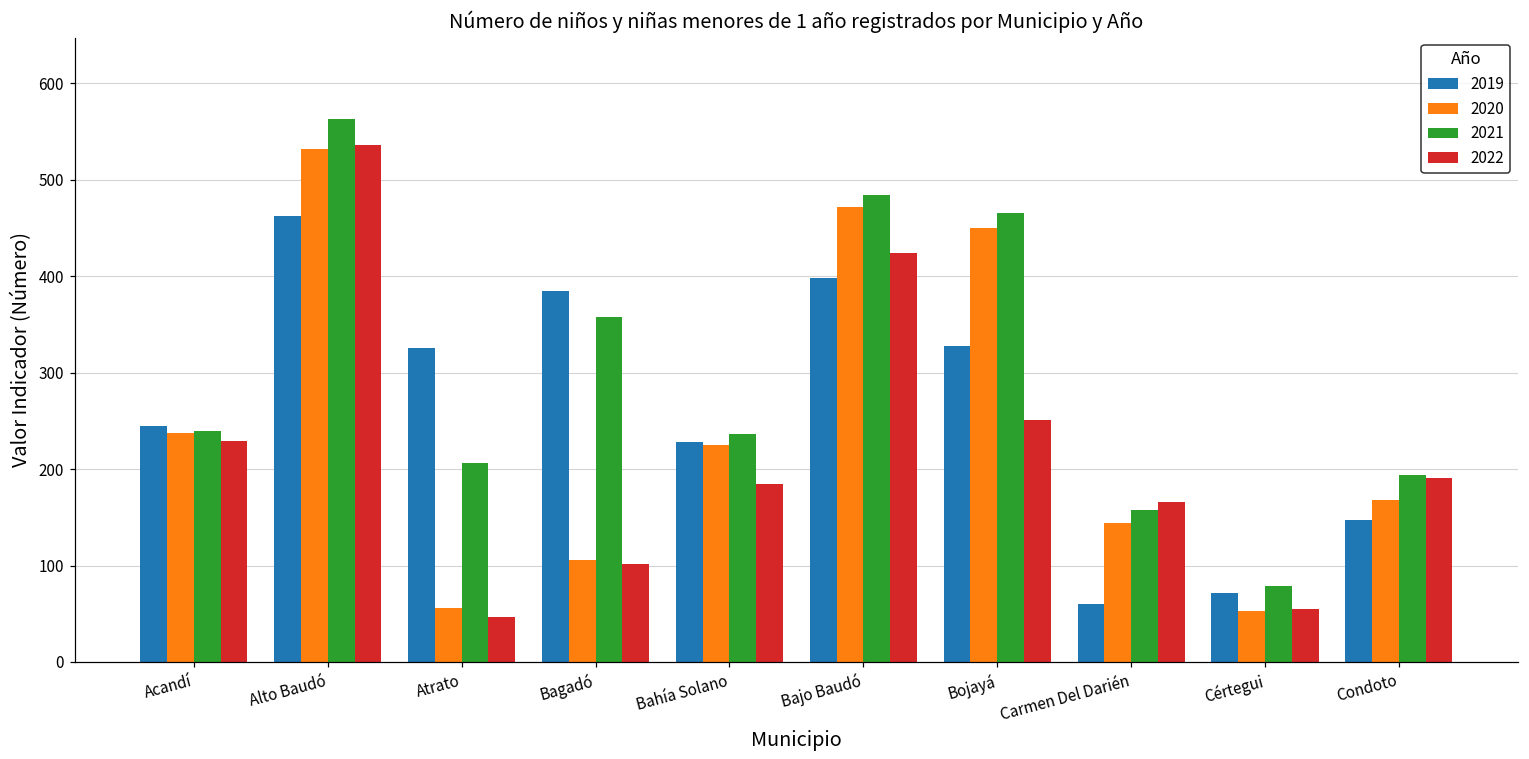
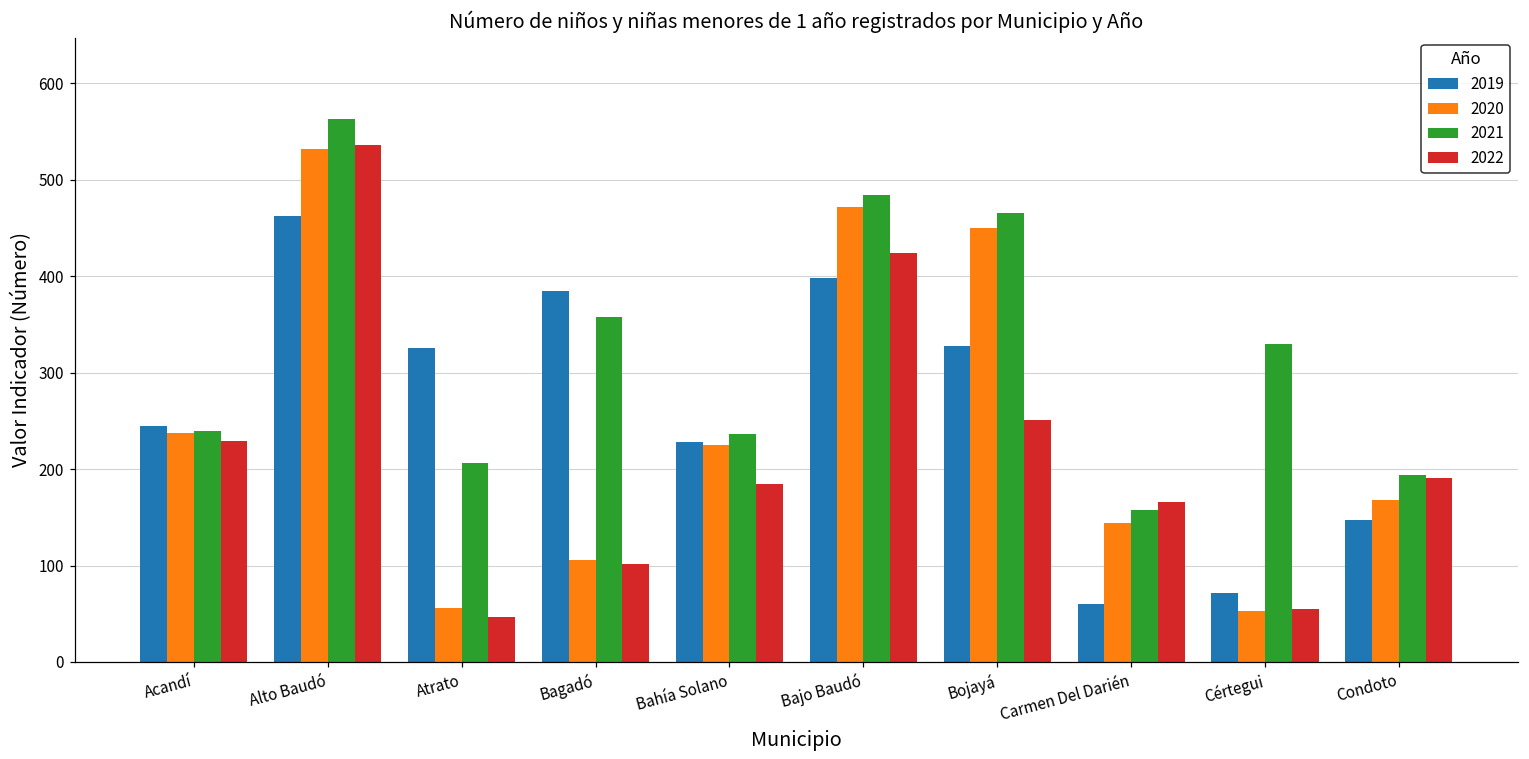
2021, Cértegui: 80 -> 330
